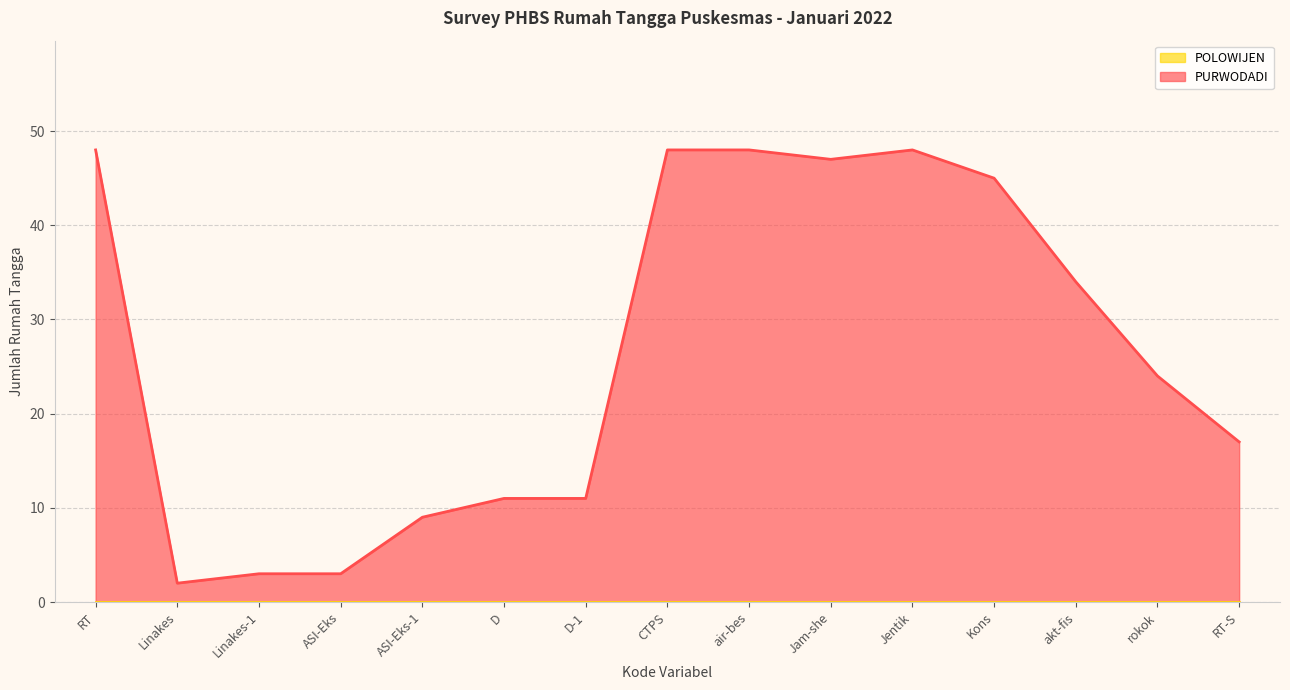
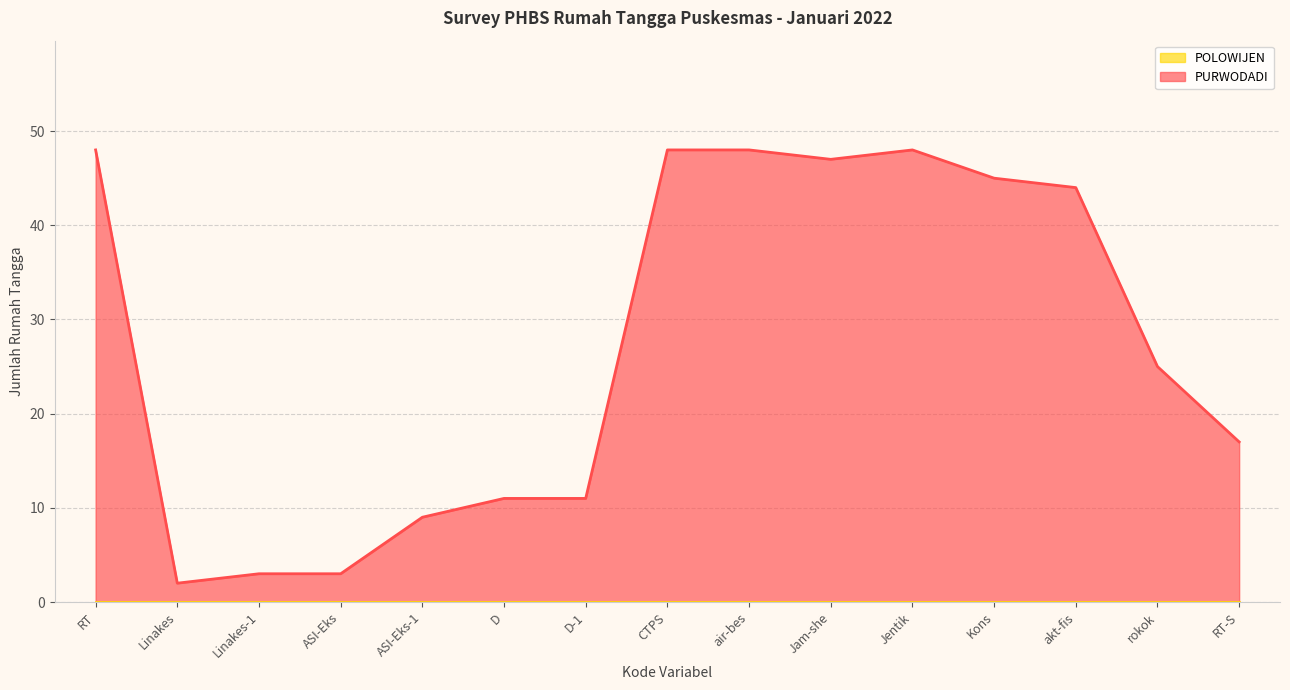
PURWODADI, akt-fis: 34 -> 44
PURWODADI, rokok: 24 -> 25
